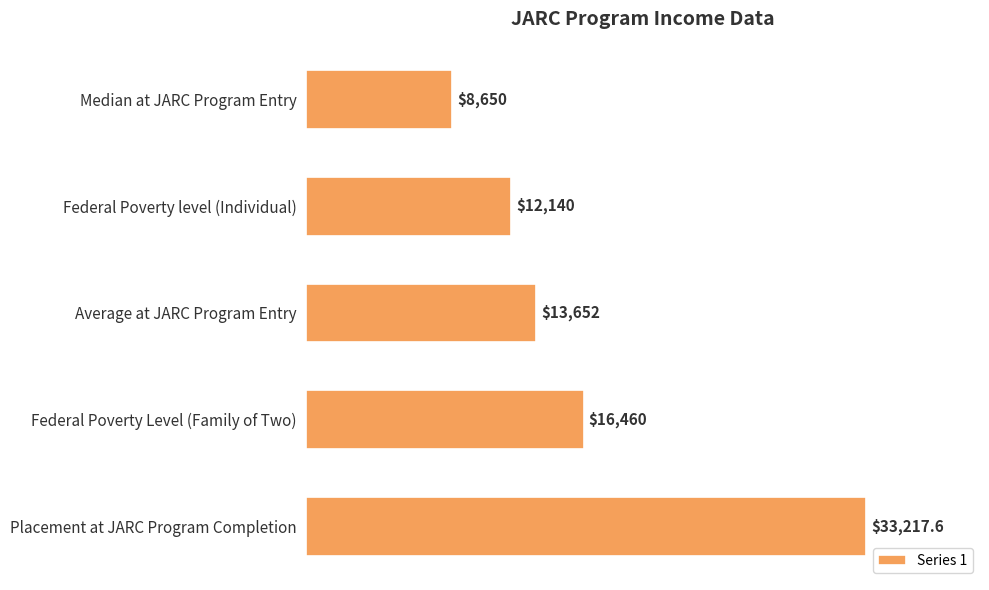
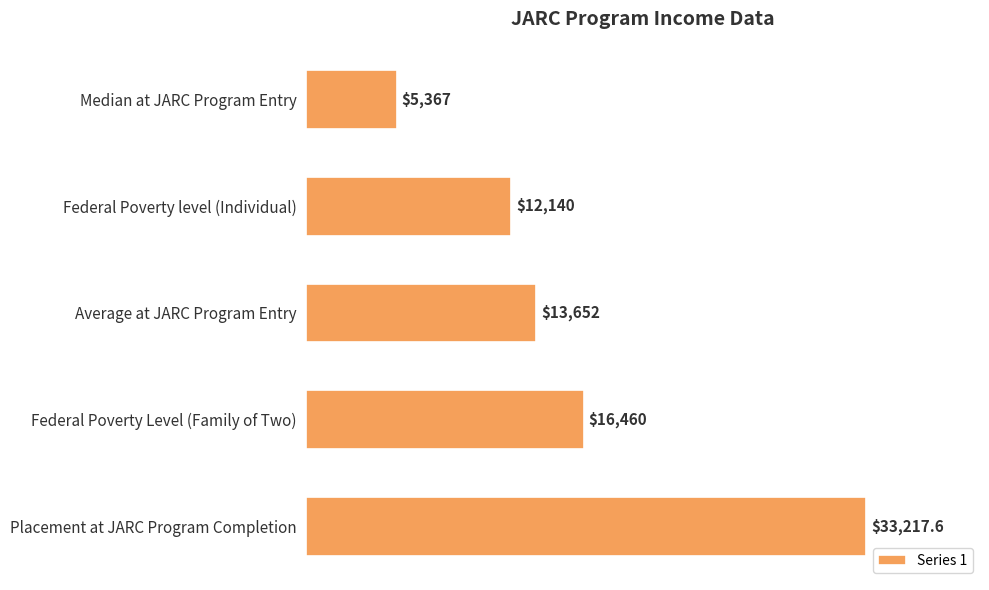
Median at JARC Program Entry: $8,650 -> $5,367
